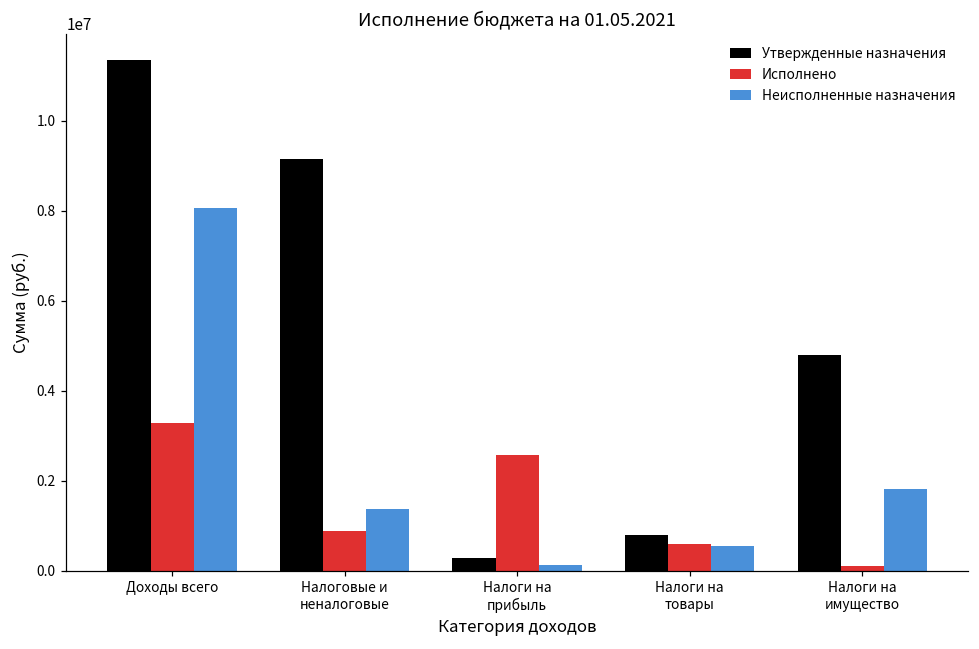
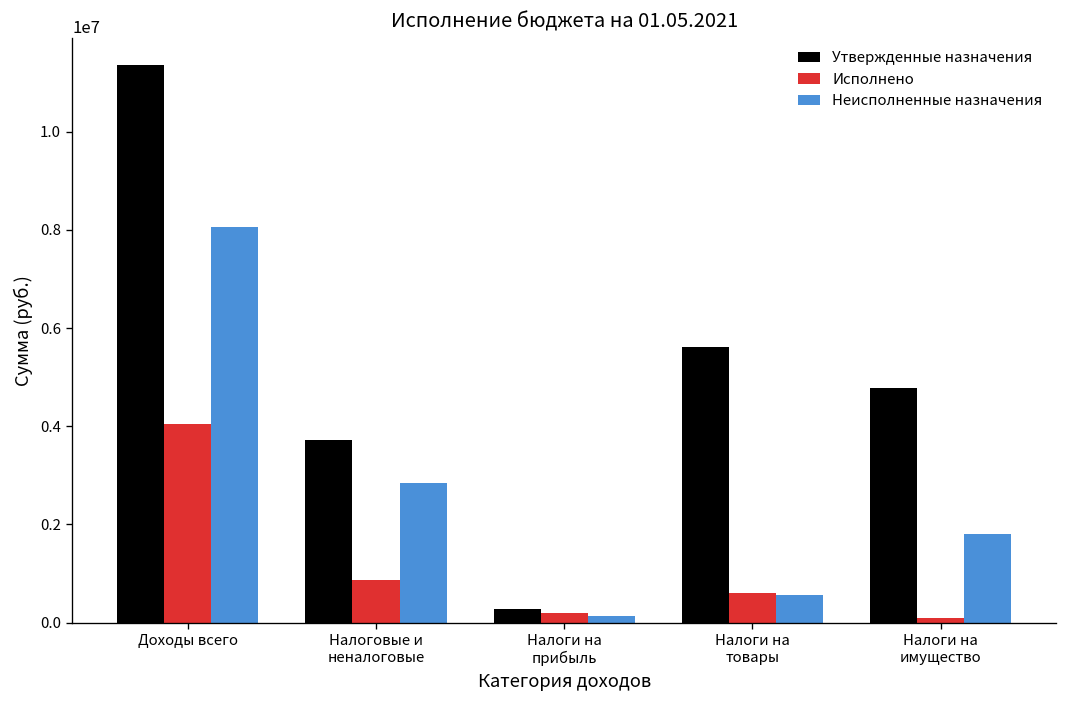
Исполнено, Доходы всего: 3300000 -> 4100000
Утвержденные назначения, Налоговые и неналоговые: 9100000 -> 3700000
Неисполненные назначения, Налоговые и неналоговые: 1400000 -> 2900000
Исполнено, Налоги на прибыль: 2600000 -> 200000
Утвержденные назначения, Налоги на товары: 800000 -> 5600000
